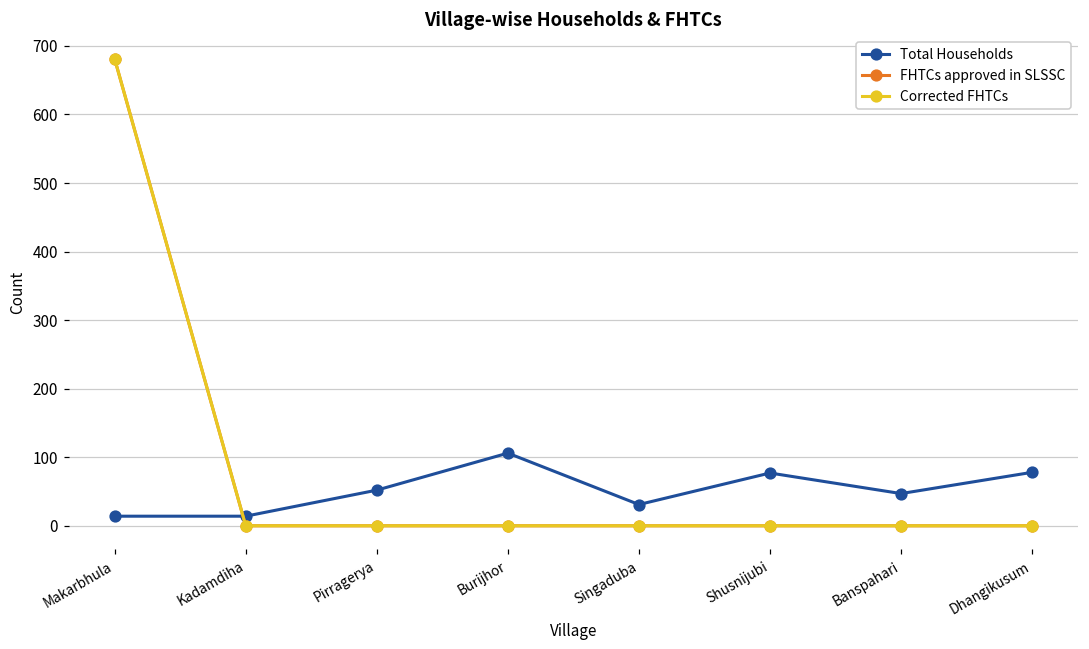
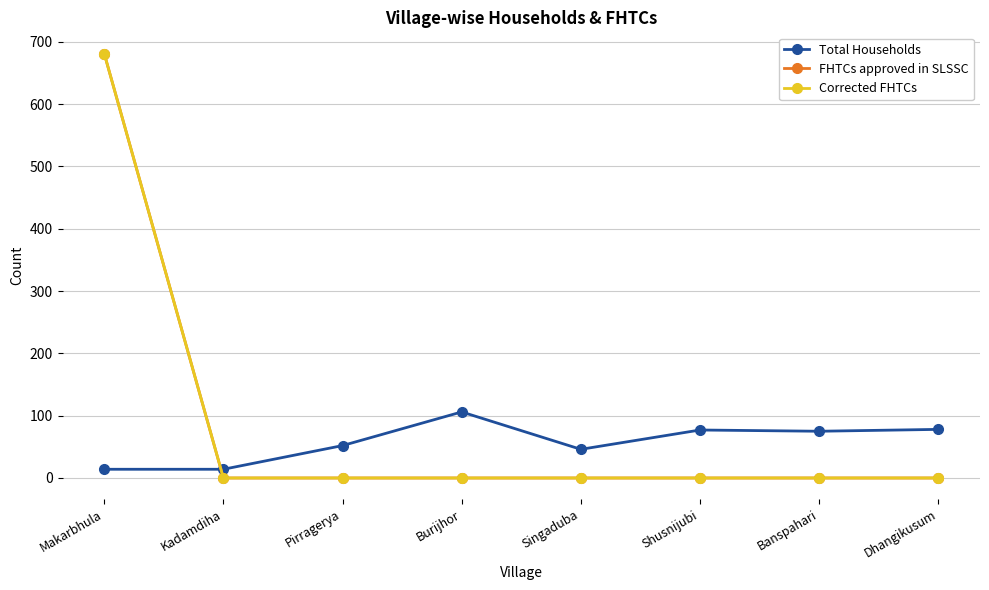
Total Households, Singaduba: 30 -> 50
Total Households, Banspahari: 50 -> 80
